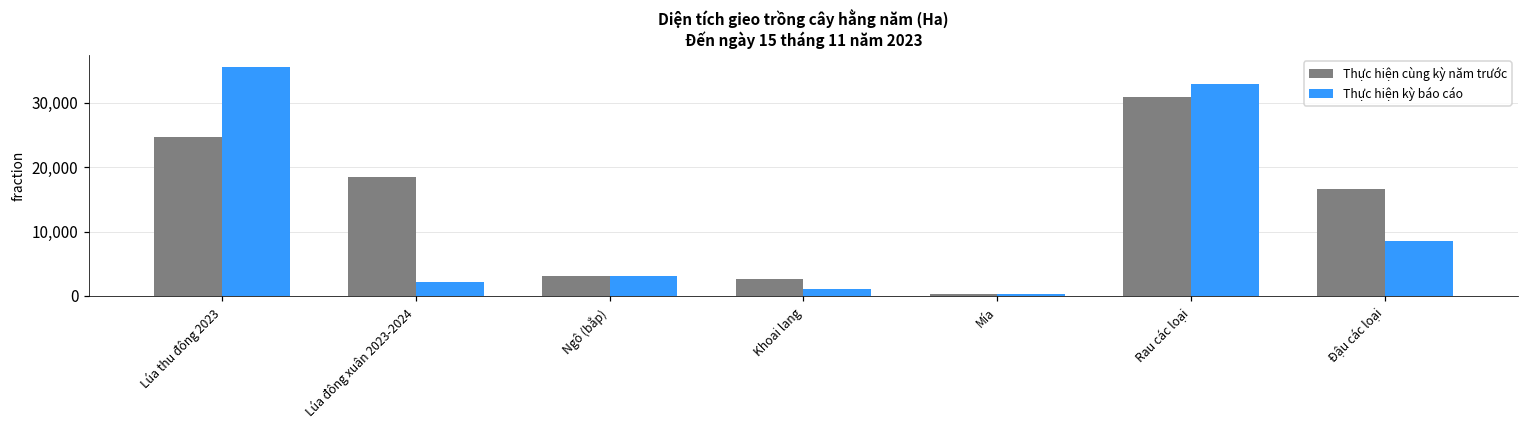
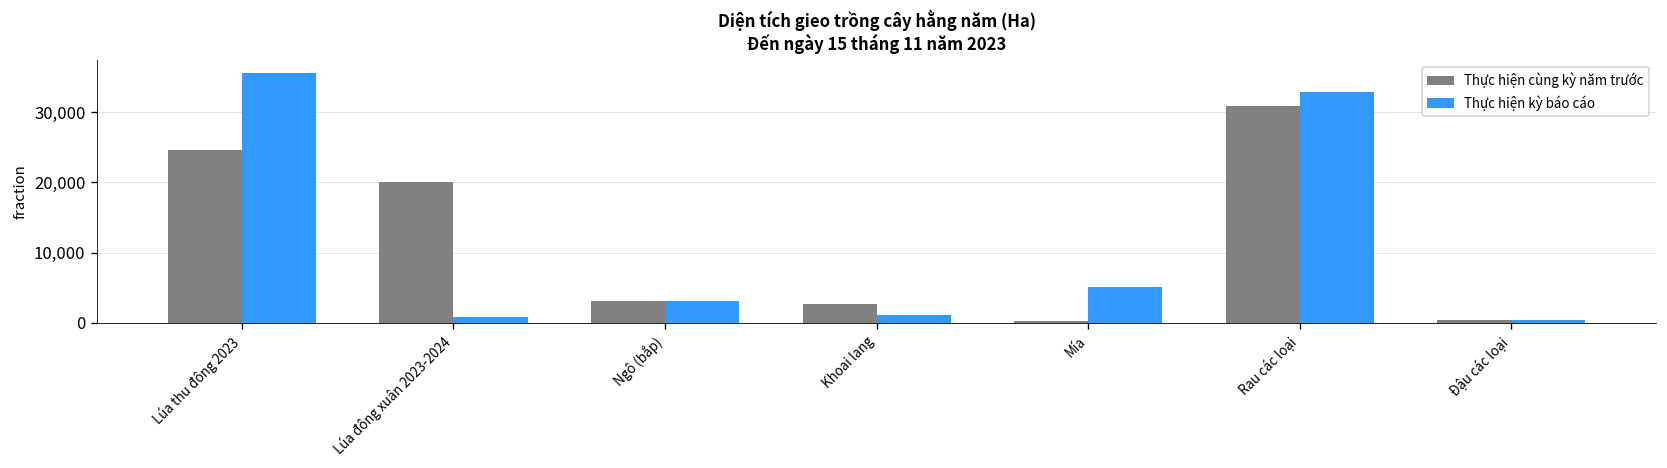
Thực hiện cùng kỳ năm trước, Lúa đông xuân 2023-2024: 19,000 -> 20,000
Thực hiện kỳ báo cáo, Lúa đông xuân 2023-2024: 2,000 -> 1,000
Thực hiện kỳ báo cáo, Mía: 0 -> 5,000
Thực hiện cùng kỳ năm trước, Đậu các loại: 17,000 -> 0
Thực hiện kỳ báo cáo, Đậu các loại: 9,000 -> 0
